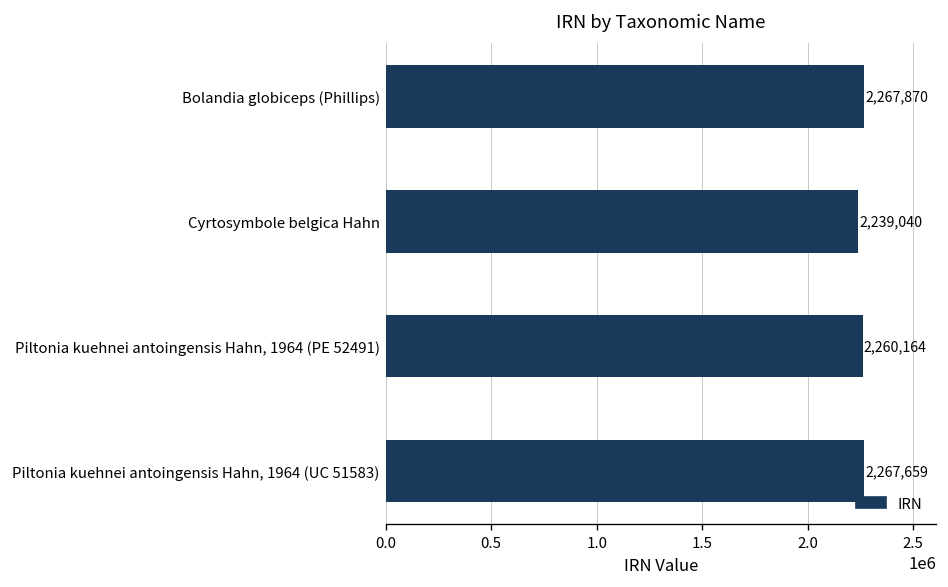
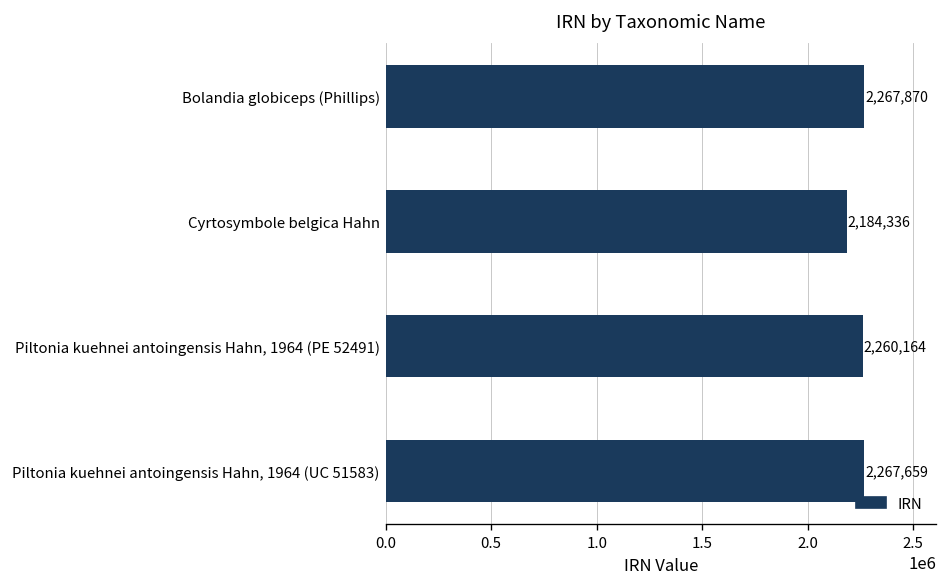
Cyrtosymbole belgica Hahn: 2,239,040 -> 2,184,336
